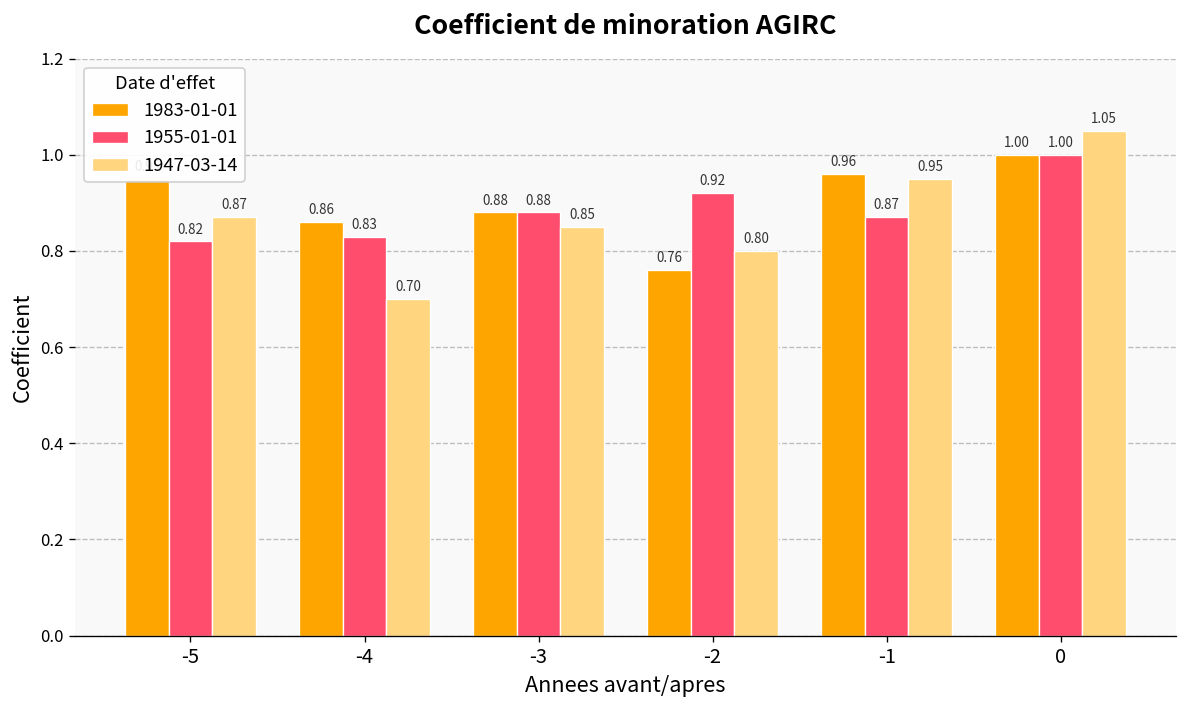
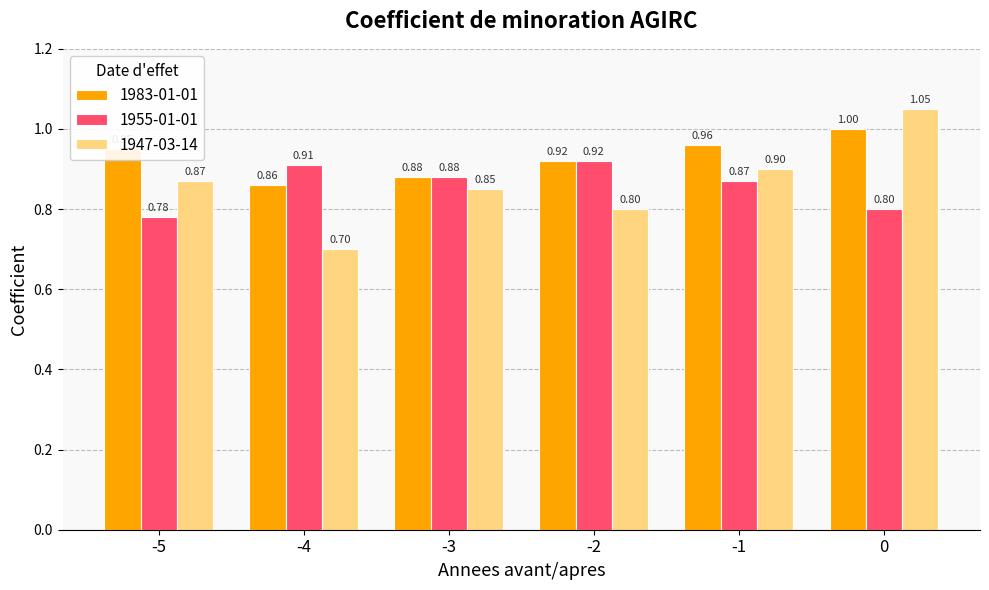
1955-01-01, -5: 0.82 -> 0.78
1955-01-01, -4: 0.83 -> 0.91
1983-01-01, -2: 0.76 -> 0.92
1947-03-14, -1: 0.95 -> 0.90
1955-01-01, 0: 1.00 -> 0.80
